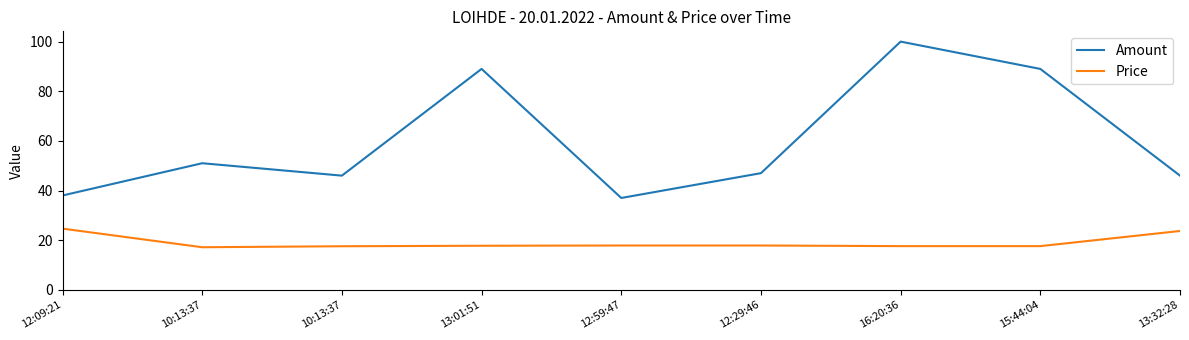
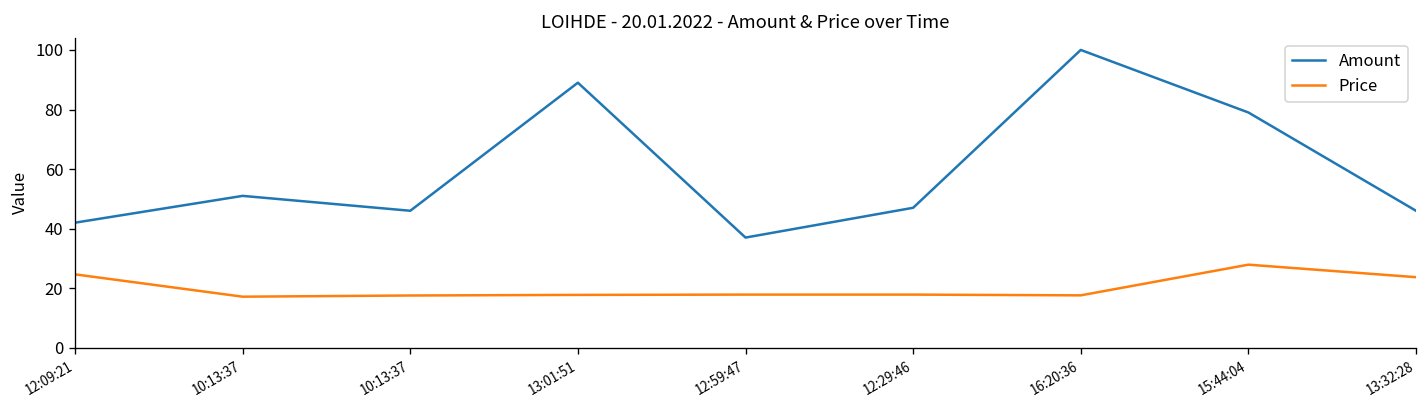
Amount, 12:09:21: 38 -> 42
Amount, 15:44:04: 89 -> 79
Price, 15:44:04: 18 -> 28
